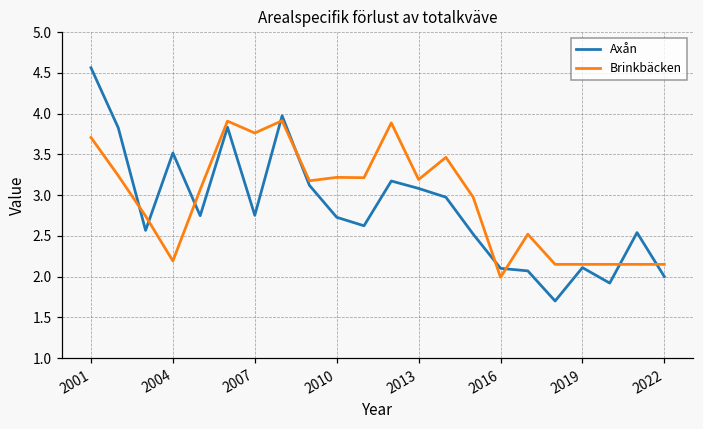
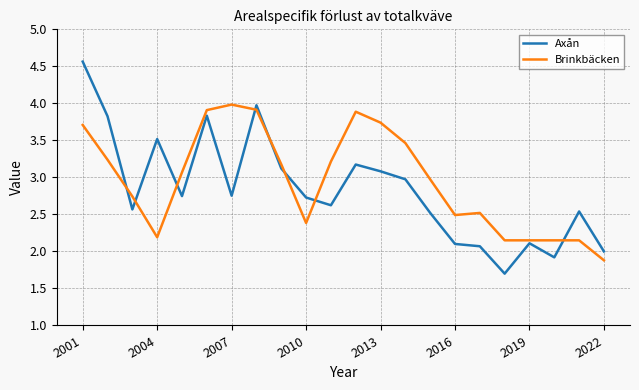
Brinkbäcken, 2007: 3.8 -> 4.0
Brinkbäcken, 2010: 3.2 -> 2.4
Brinkbäcken, 2013: 3.2 -> 3.7
Brinkbäcken, 2016: 2.0 -> 2.5
Brinkbäcken, 2022: 2.2 -> 1.9
